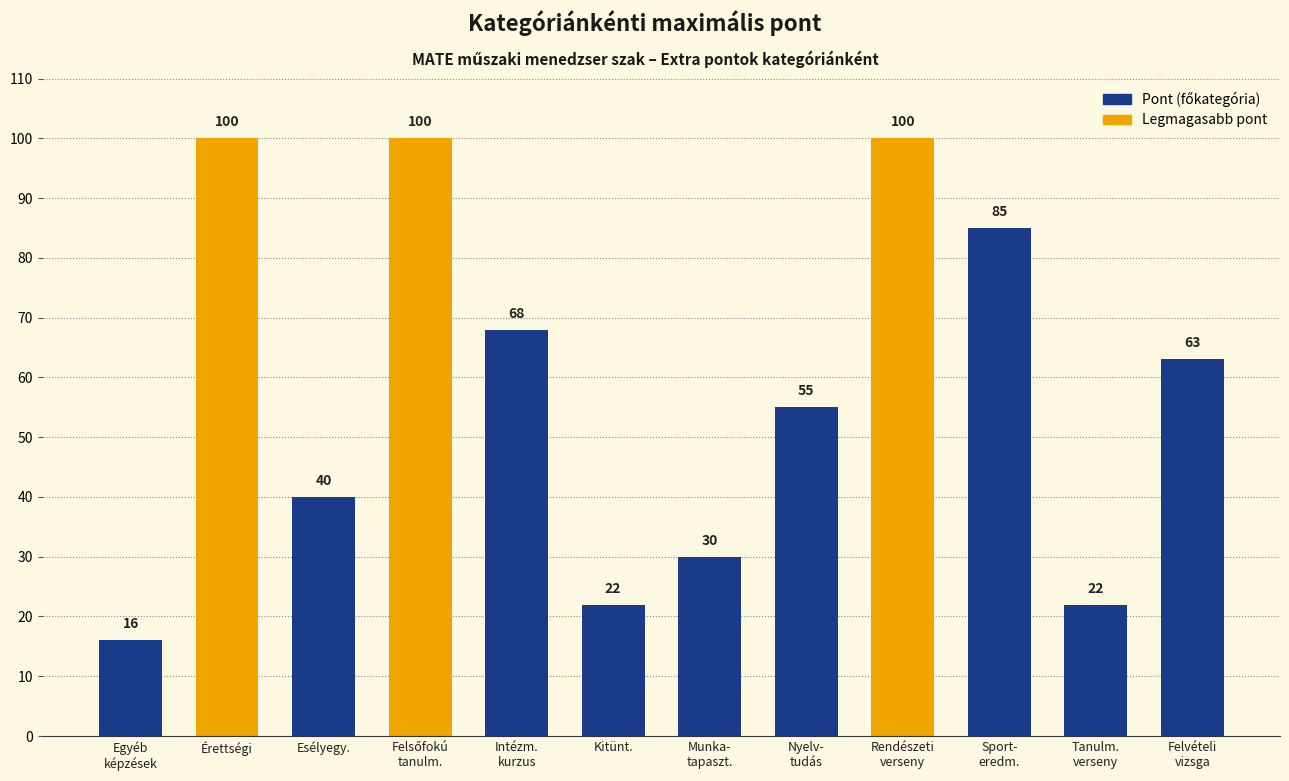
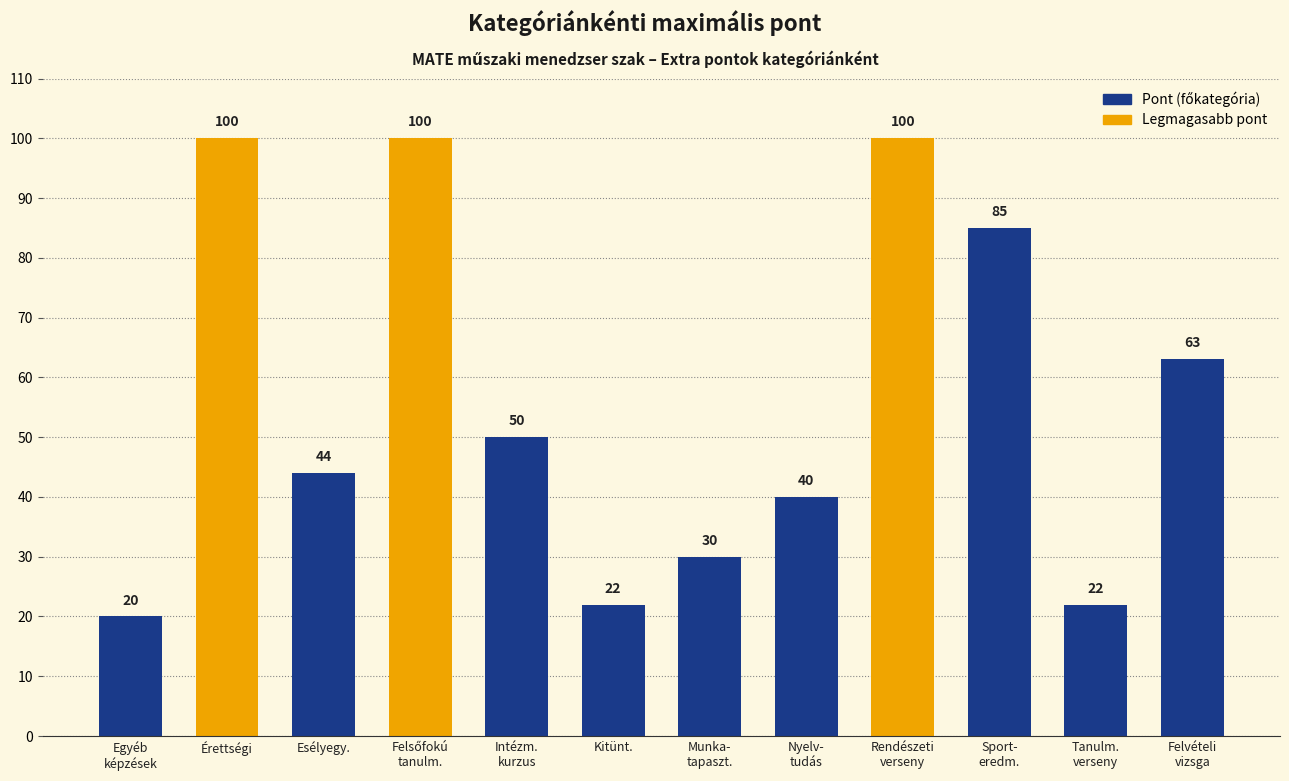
Egyéb képzések: 16 -> 20
Esélyegy.: 40 -> 44
Intézm. kurzus: 68 -> 50
Nyelv- tudás: 55 -> 40
